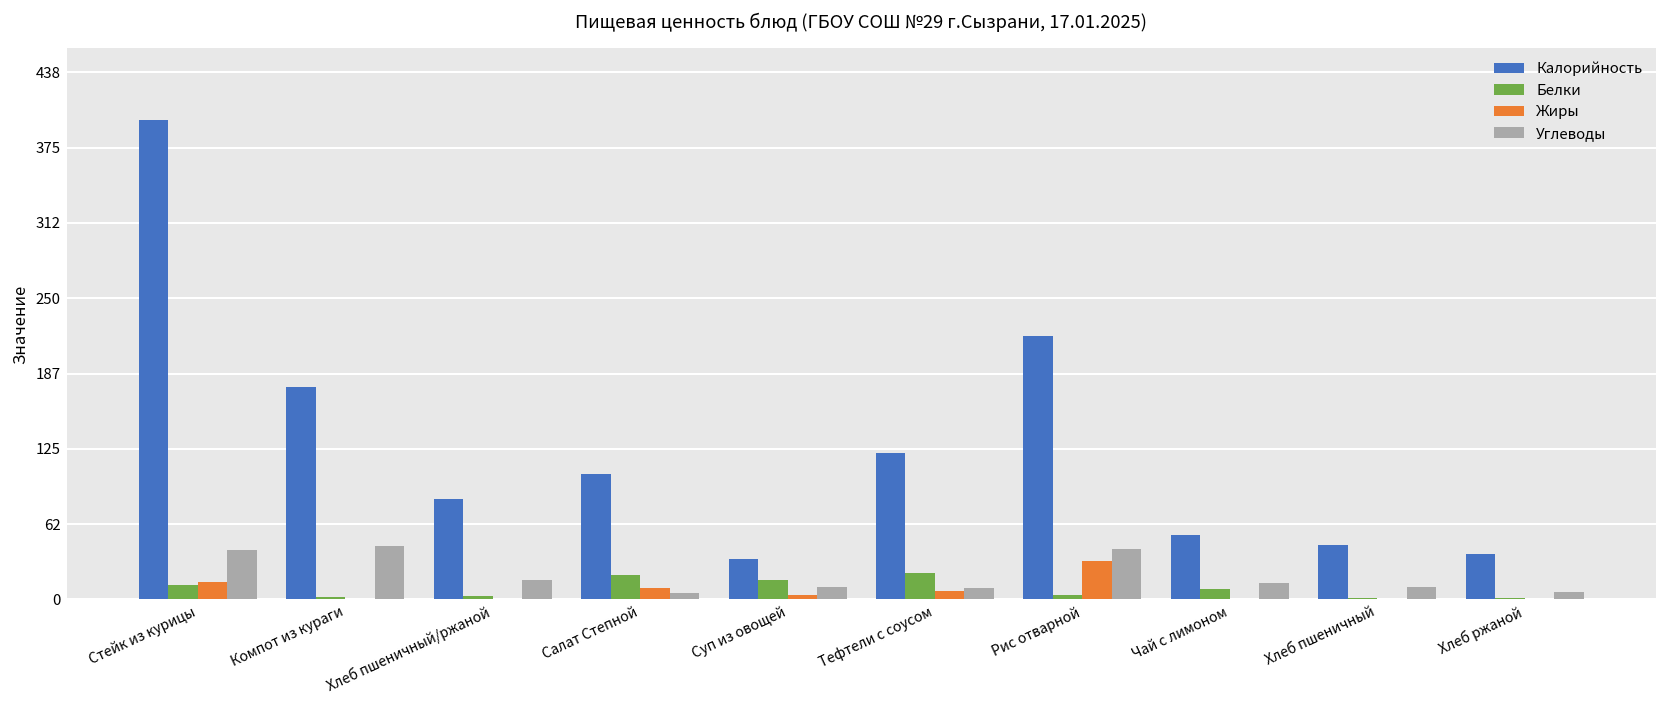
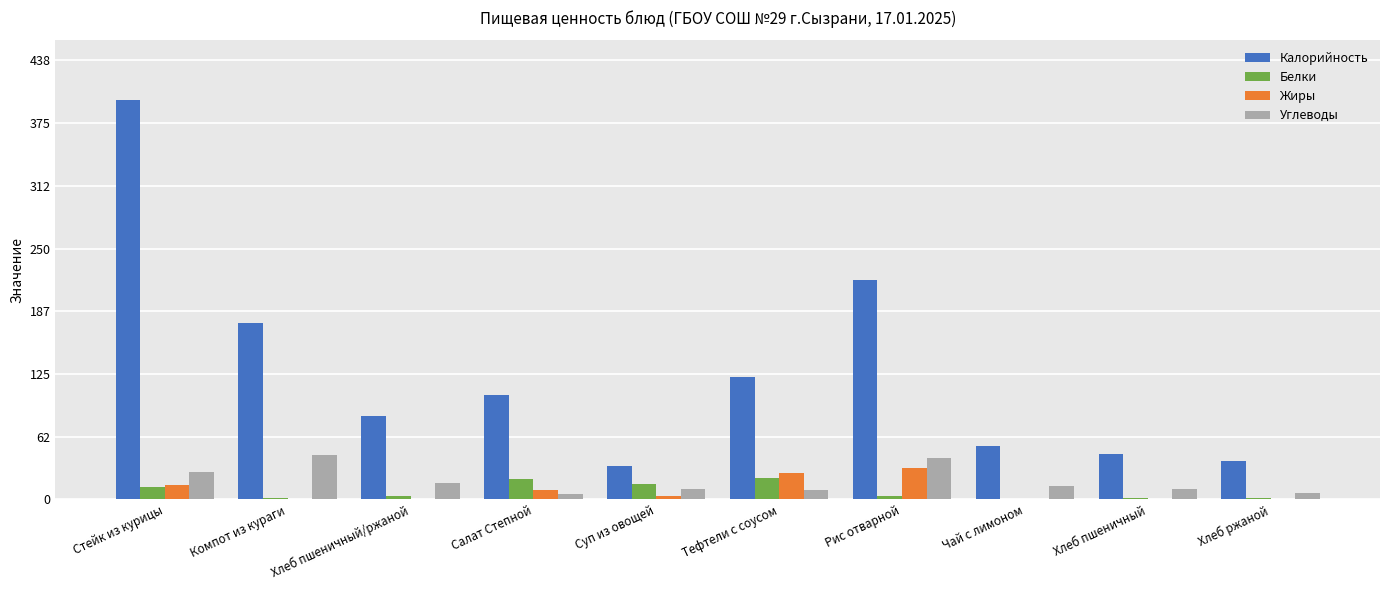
Углеводы, Стейк из курицы: 41 -> 27
Жиры, Тефтели с соусом: 7 -> 27
Белки, Чай с лимоном: 9 -> 0
